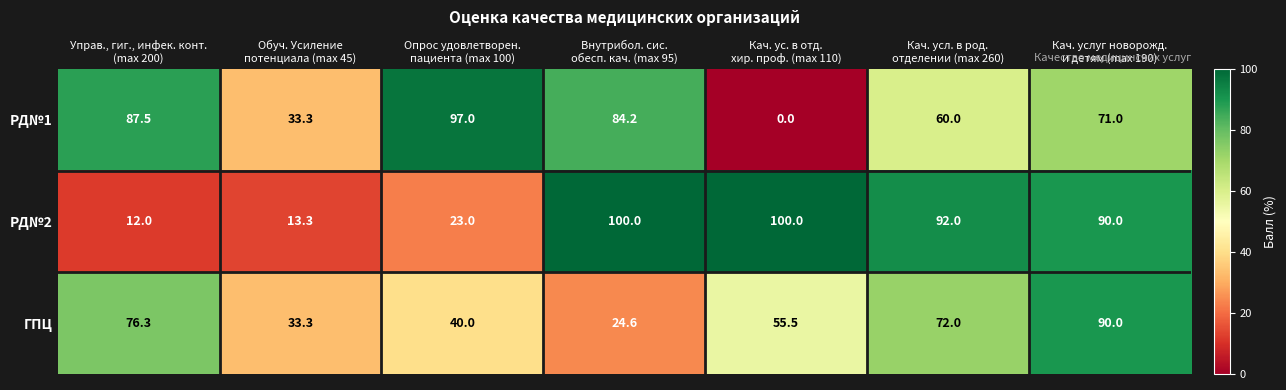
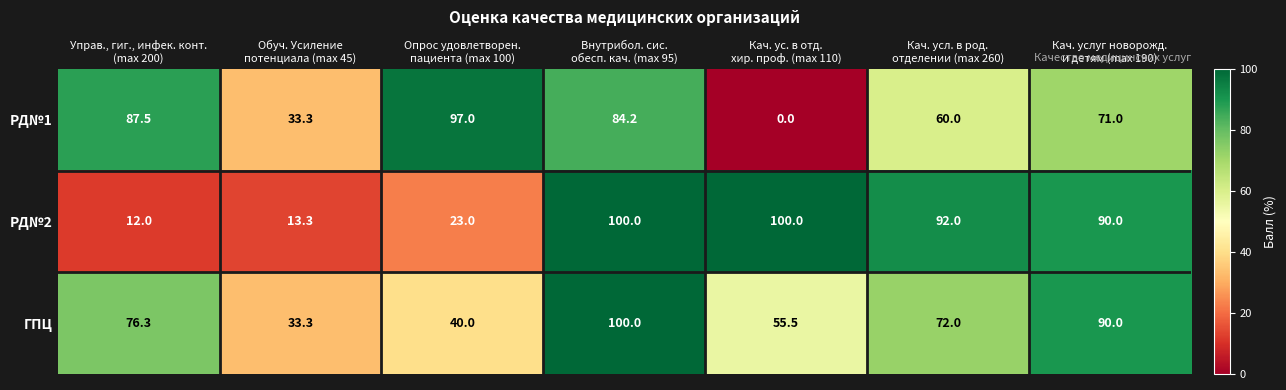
ГПЦ, Внутрибол. сис. обесп. кач. (max 95): 24.6 -> 100.0
